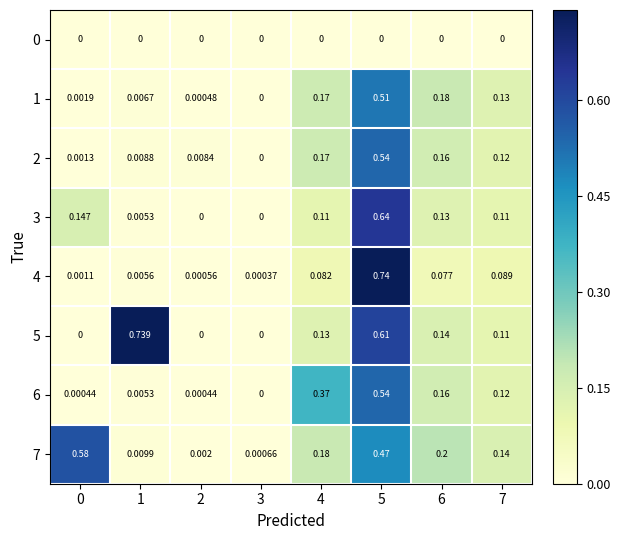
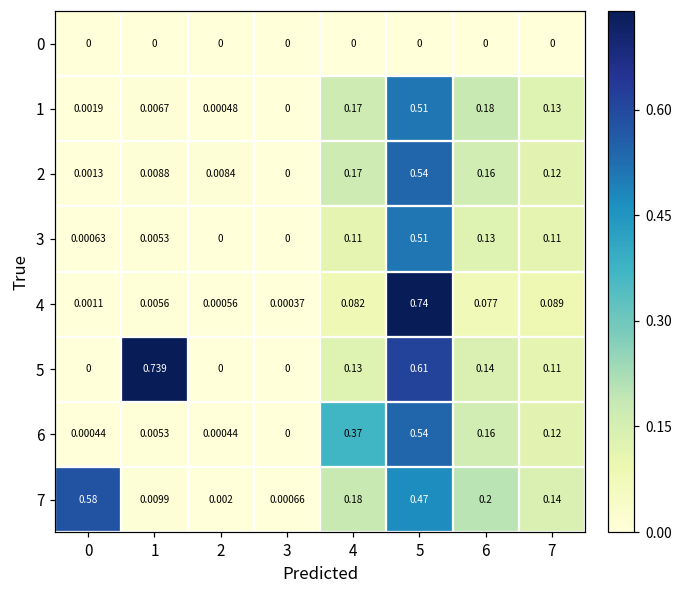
3, 0: 0.147 -> 0.00063
3, 5: 0.64 -> 0.51
